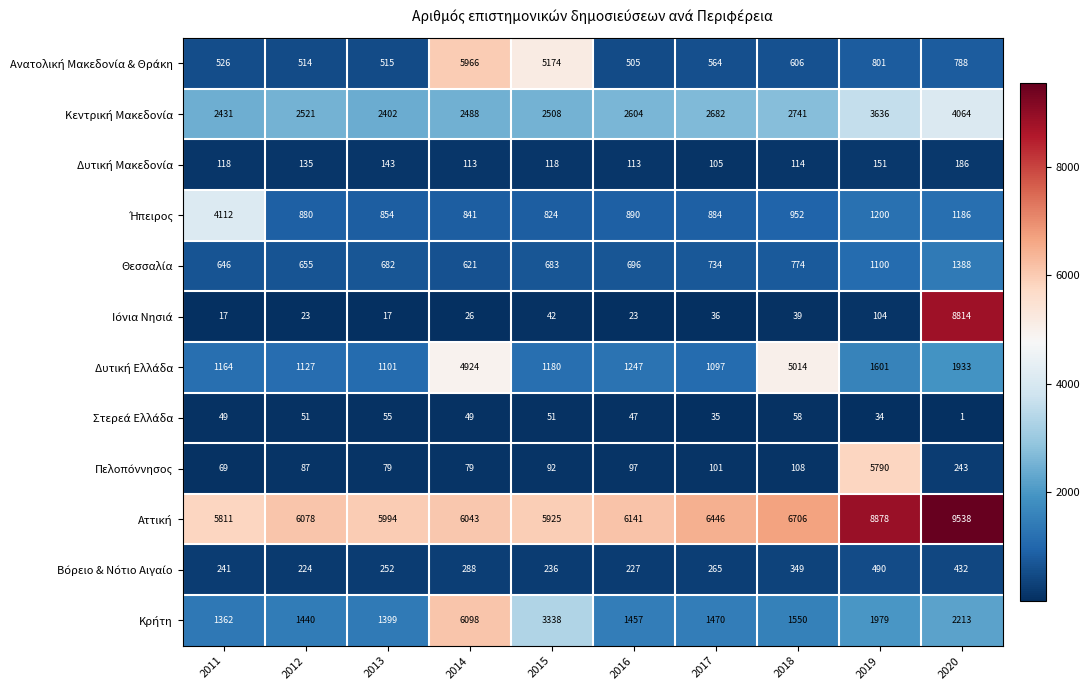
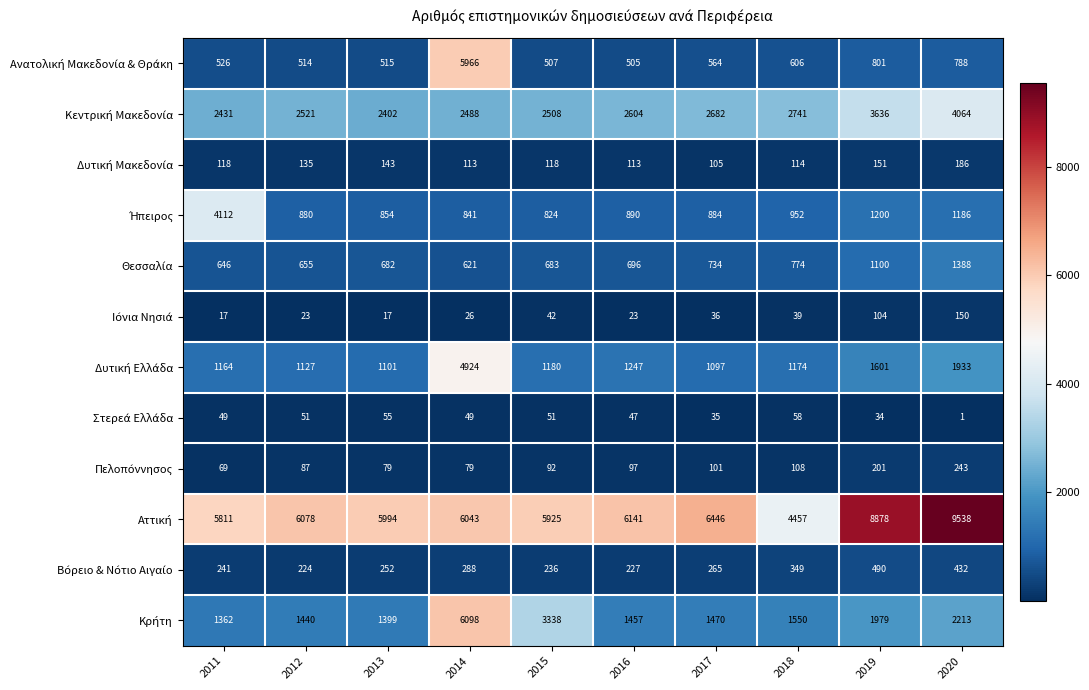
Ανατολική Μακεδονία & Θράκη, 2015: 5174 -> 507
Ιόνια Νησιά, 2020: 8814 -> 150
Δυτική Ελλάδα, 2018: 5014 -> 1174
Πελοπόννησος, 2019: 5790 -> 201
Αττική, 2018: 6706 -> 4457
